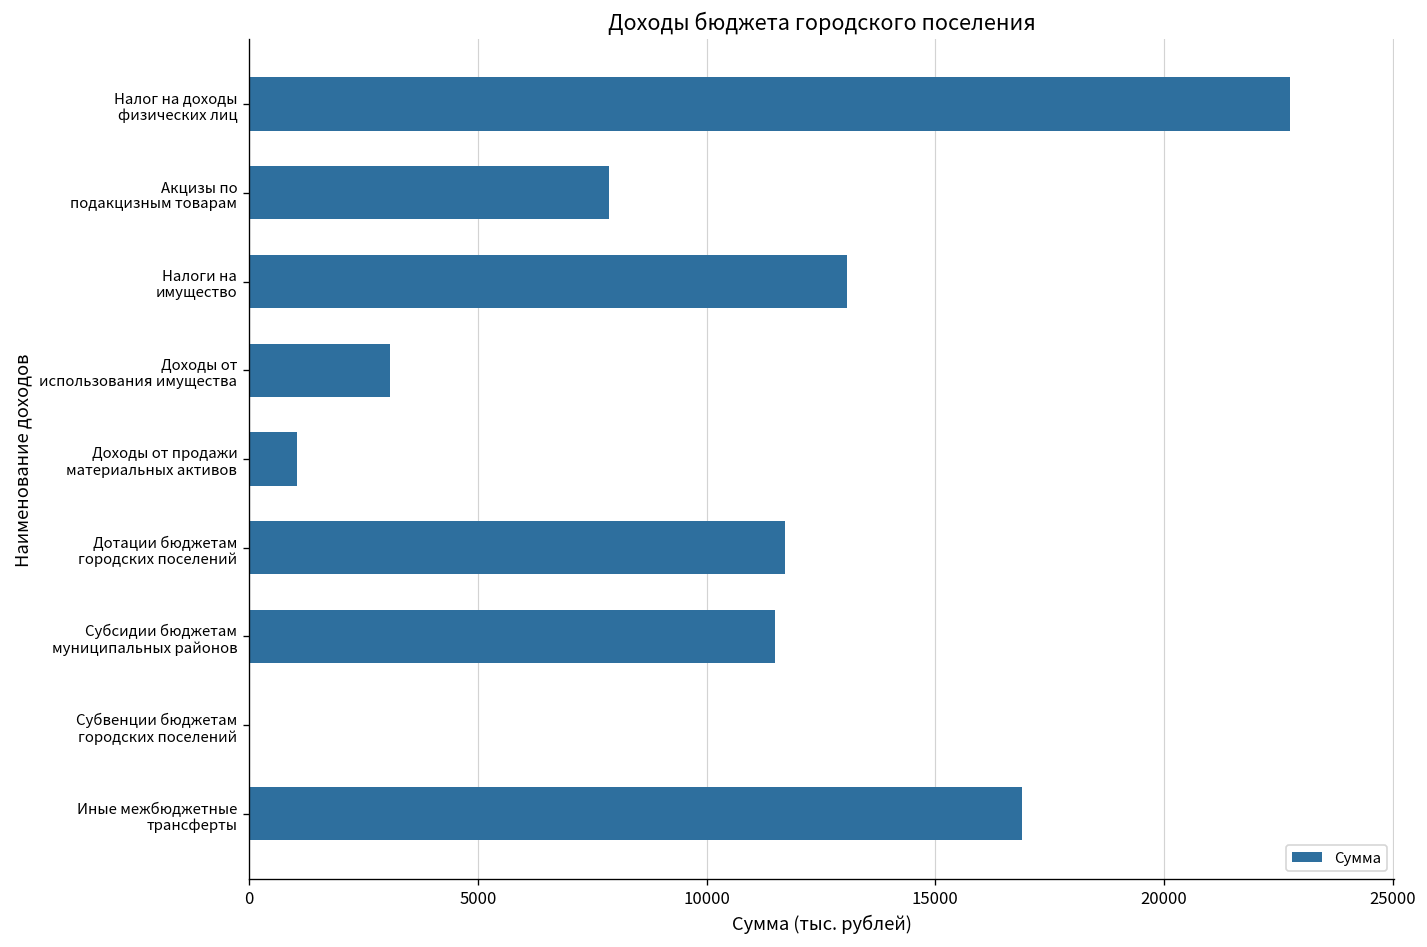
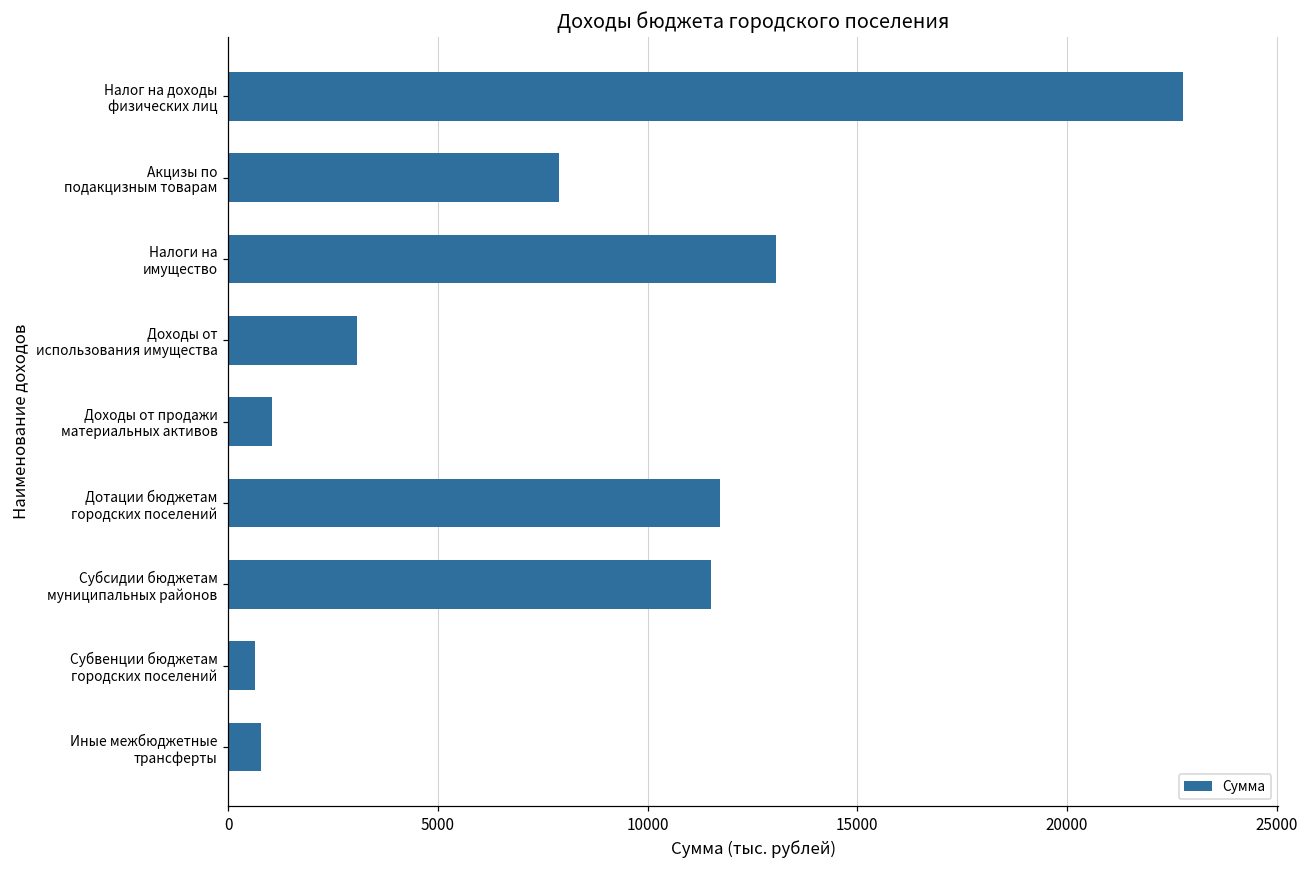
Субвенции бюджетам городских поселений: 0 -> 600
Иные межбюджетные трансферты: 16900 -> 800
